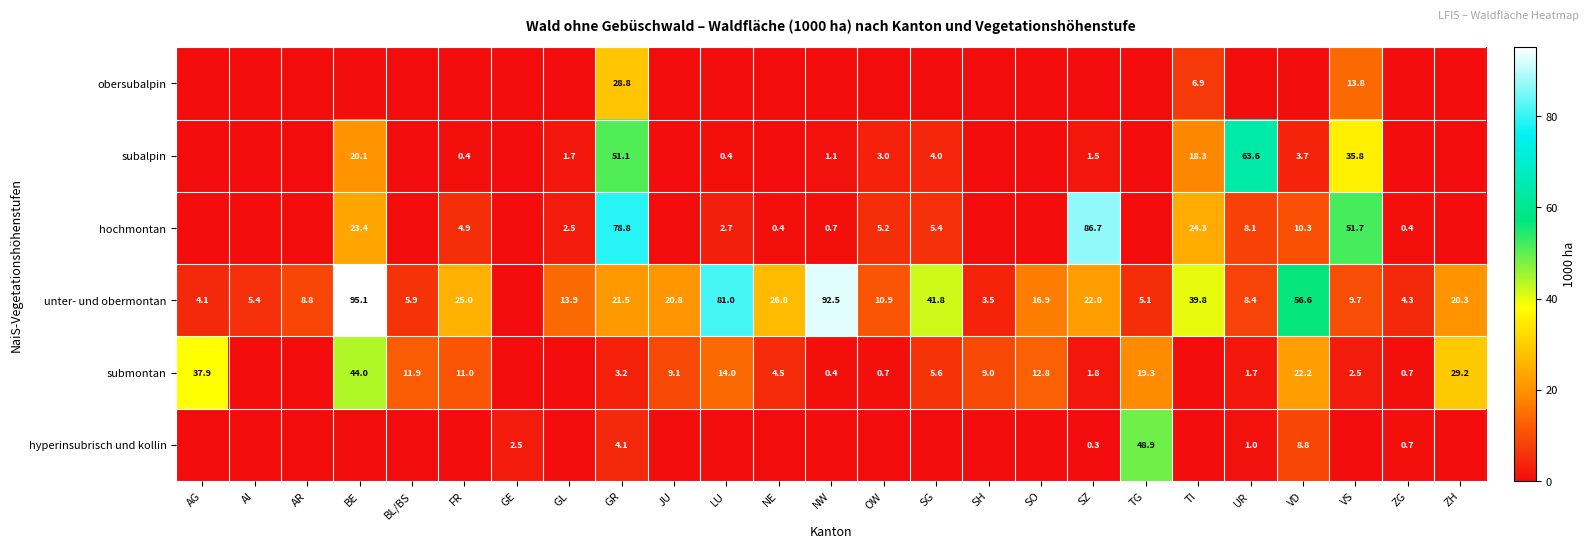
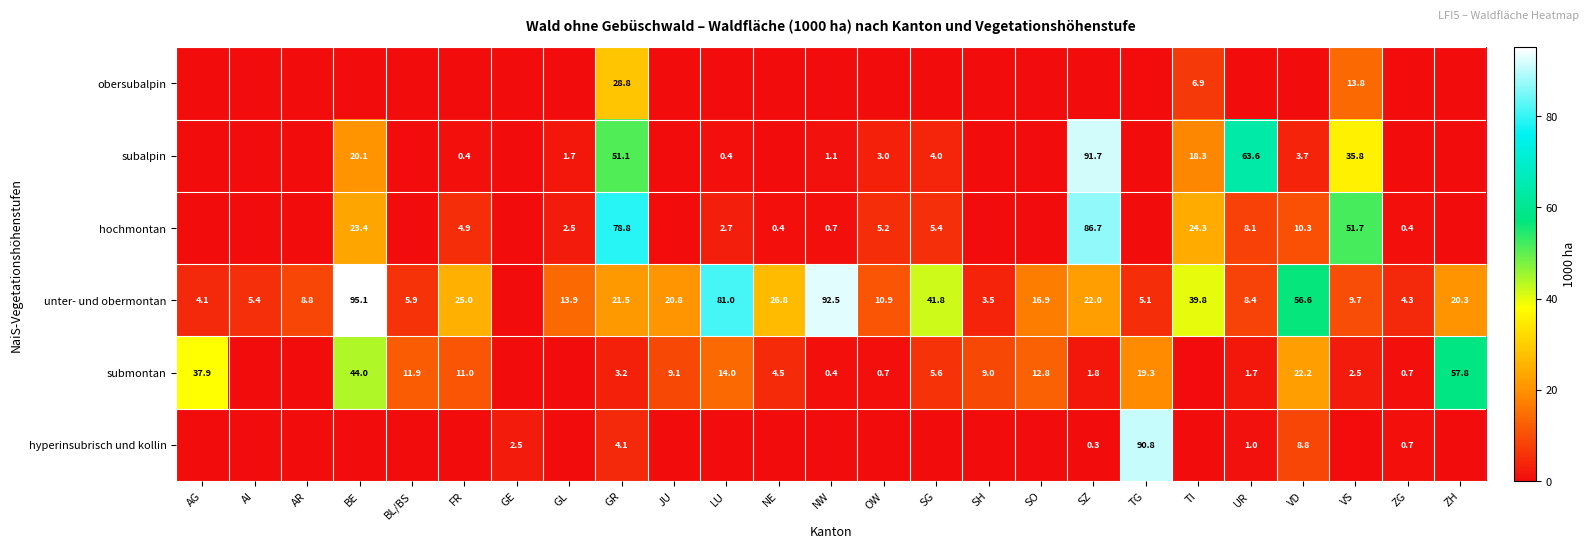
subalpin, SZ: 1.5 -> 91.7
submontan, ZH: 29.2 -> 57.8
hyperinsubrisch und kollin, TG: 48.9 -> 90.8
